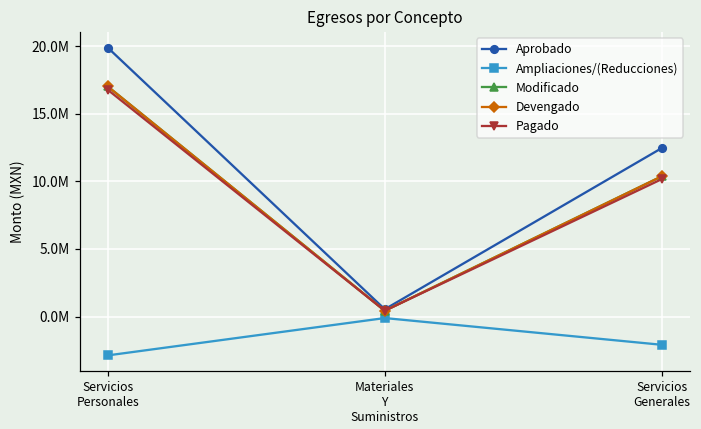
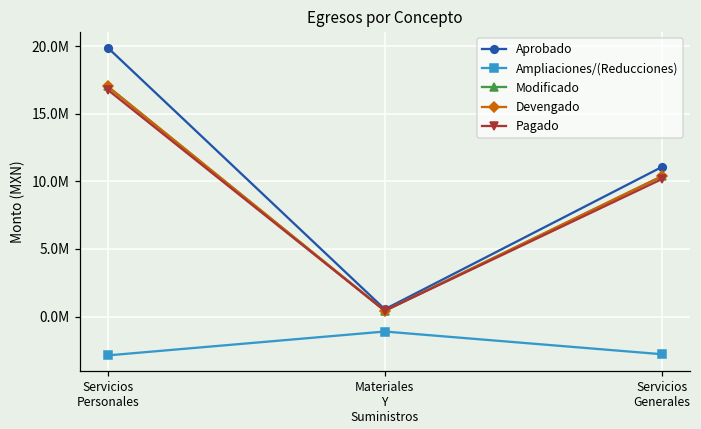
Ampliaciones/(Reducciones), Materiales Y Suministros: -100000 -> -1100000
Aprobado, Servicios Generales: 12500000 -> 11100000
Ampliaciones/(Reducciones), Servicios Generales: -2100000 -> -2800000
